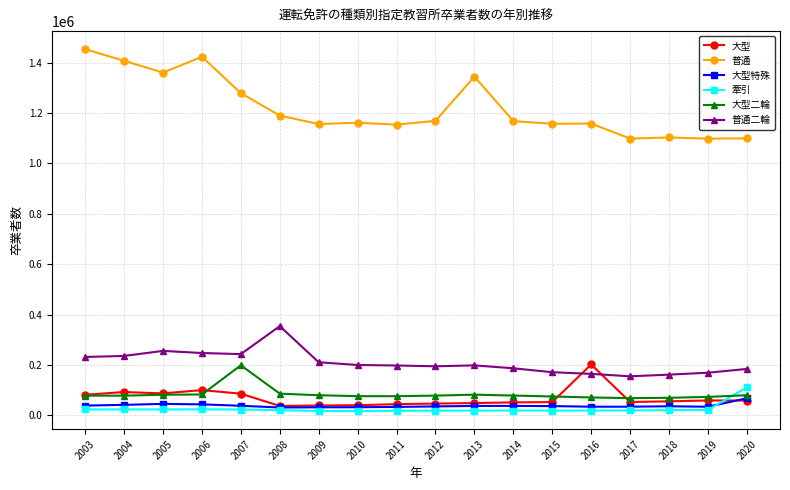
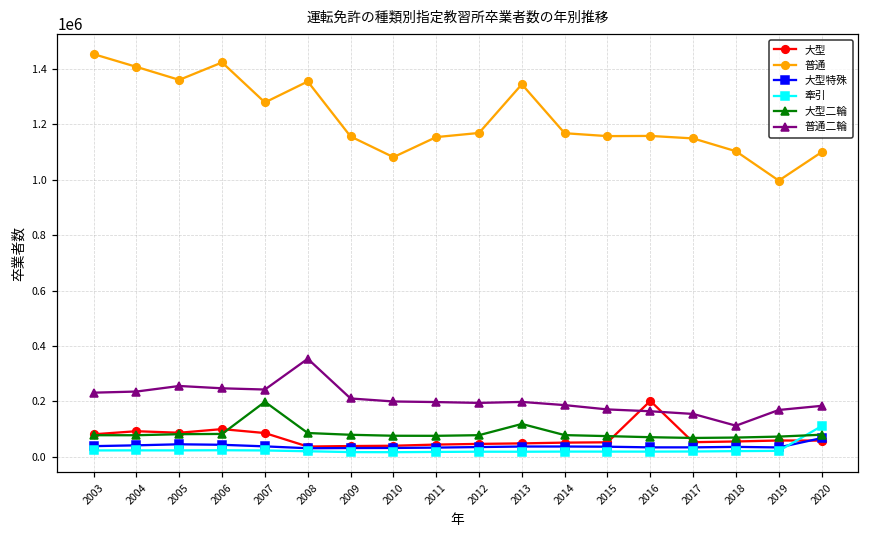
普通, 2008: 1190000 -> 1350000
普通, 2010: 1160000 -> 1080000
大型二輪, 2013: 80000 -> 120000
普通, 2017: 1100000 -> 1150000
普通二輪, 2018: 160000 -> 110000
普通, 2019: 1100000 -> 1000000
